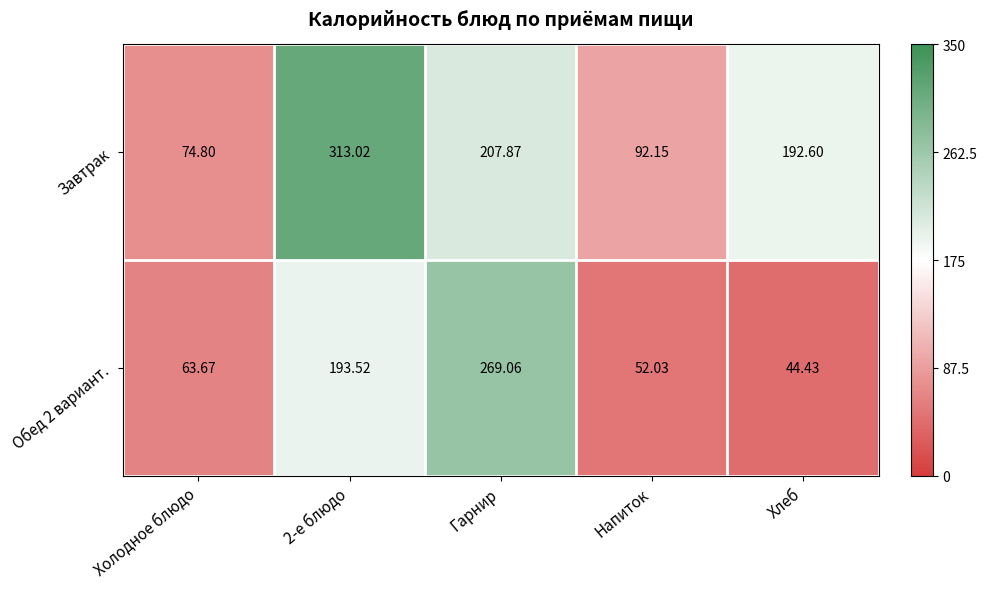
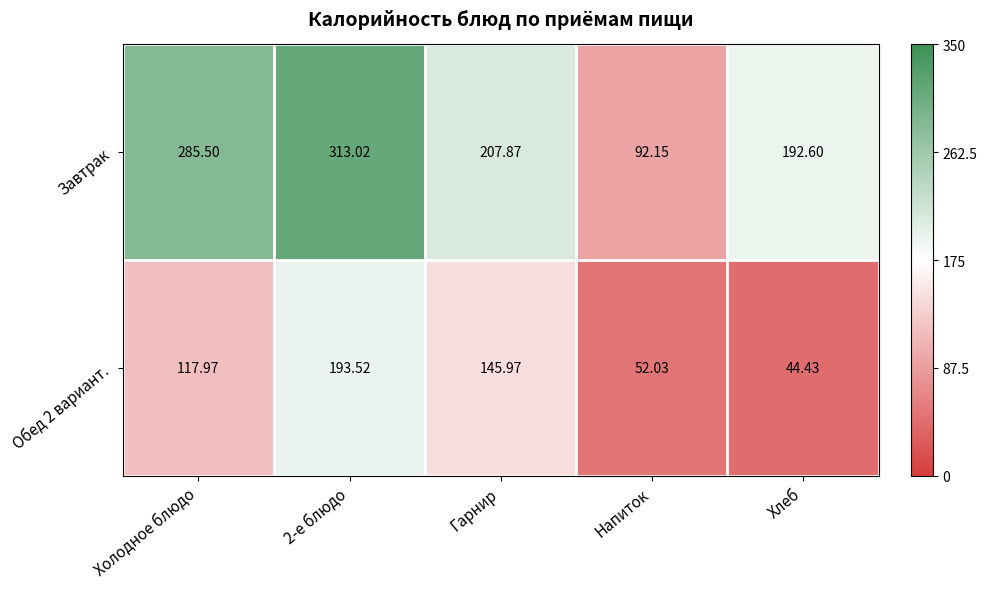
Завтрак, Холодное блюдо: 74.80 -> 285.50
Обед 2 вариант., Холодное блюдо: 63.67 -> 117.97
Обед 2 вариант., Гарнир: 269.06 -> 145.97
